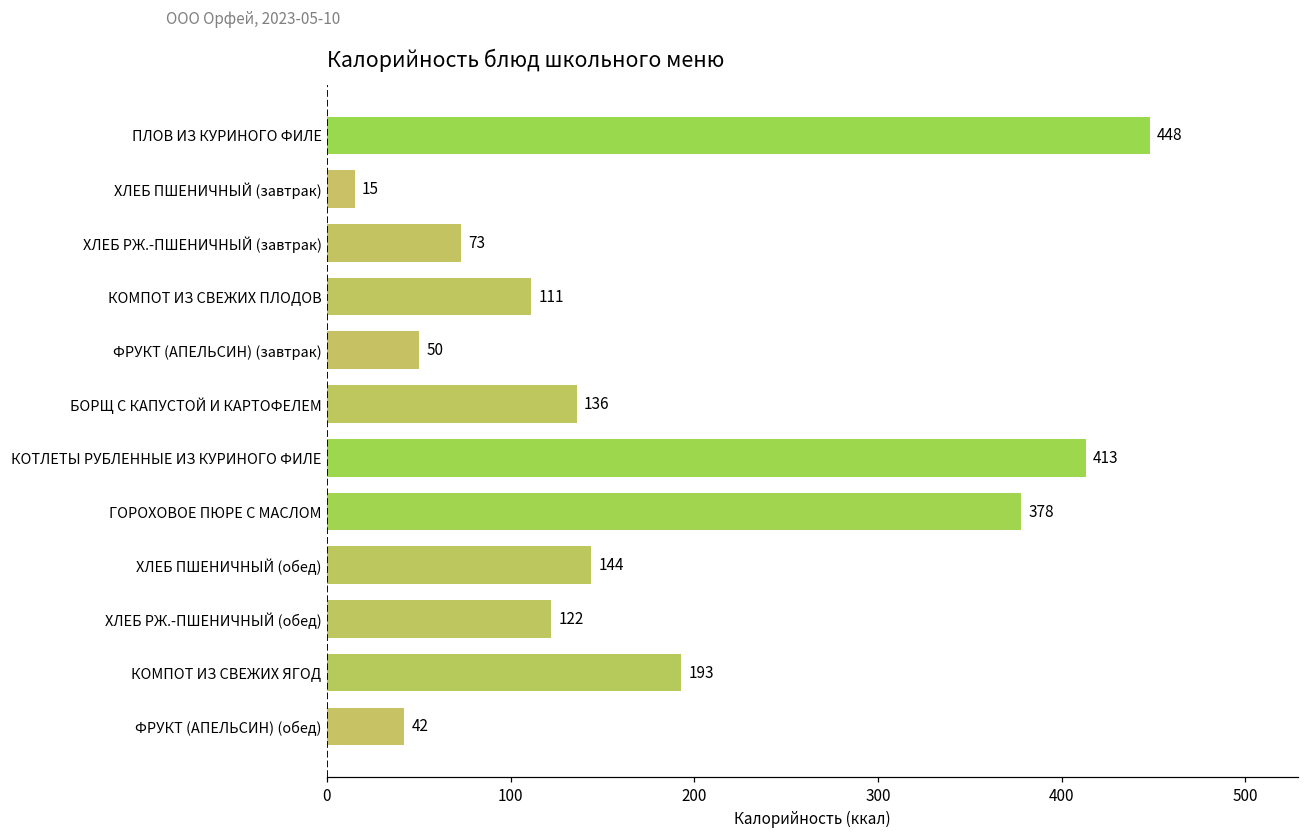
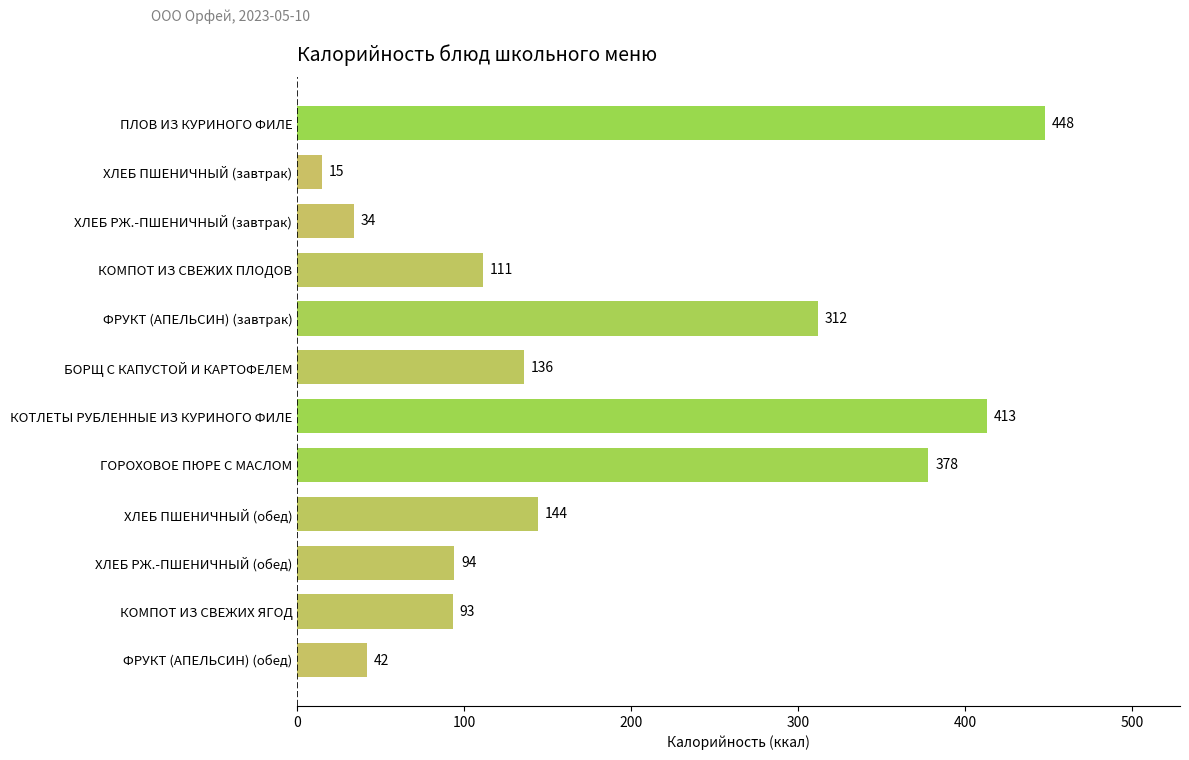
ХЛЕБ РЖ.-ПШЕНИЧНЫЙ (завтрак): 73 -> 34
ФРУКТ (АПЕЛЬСИН) (завтрак): 50 -> 312
ХЛЕБ РЖ.-ПШЕНИЧНЫЙ (обед): 122 -> 94
КОМПОТ ИЗ СВЕЖИХ ЯГОД: 193 -> 93
